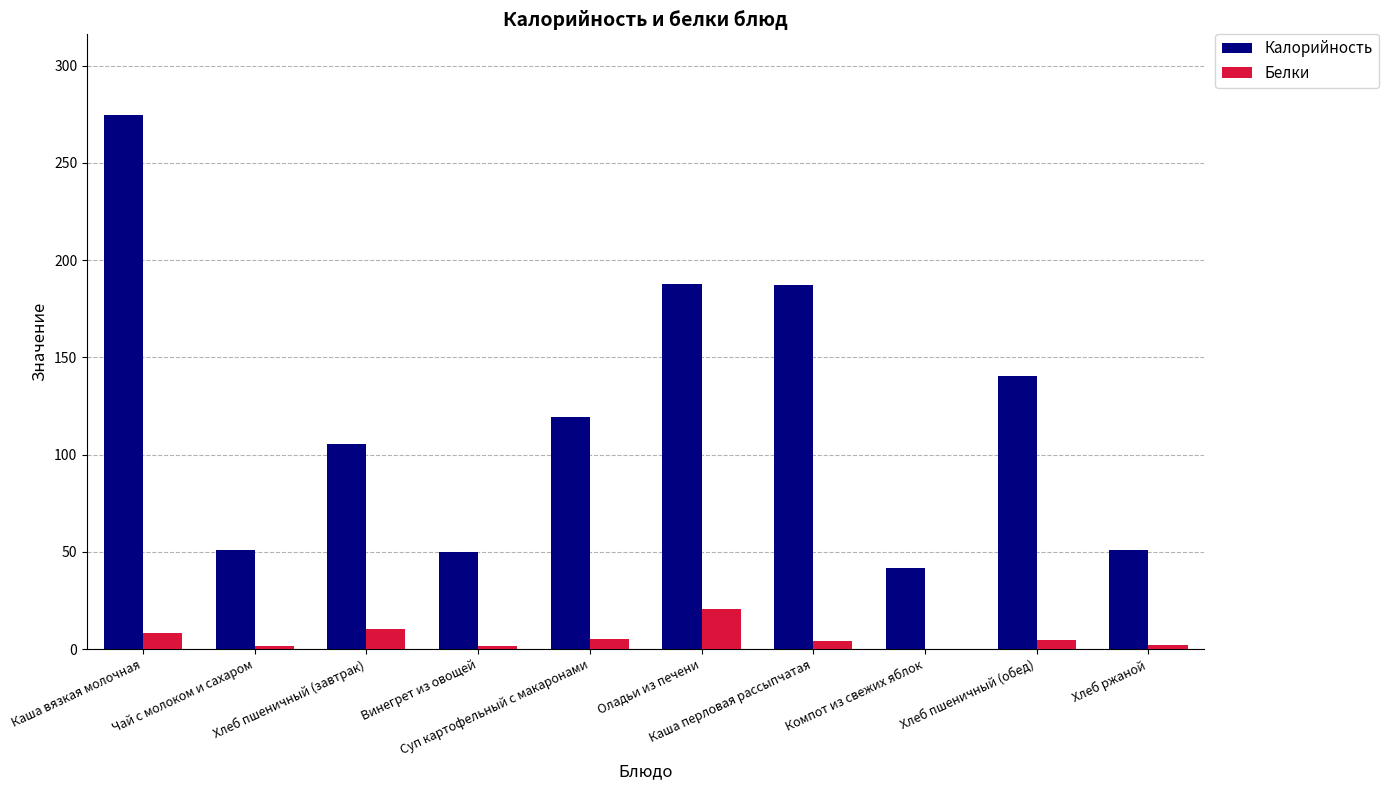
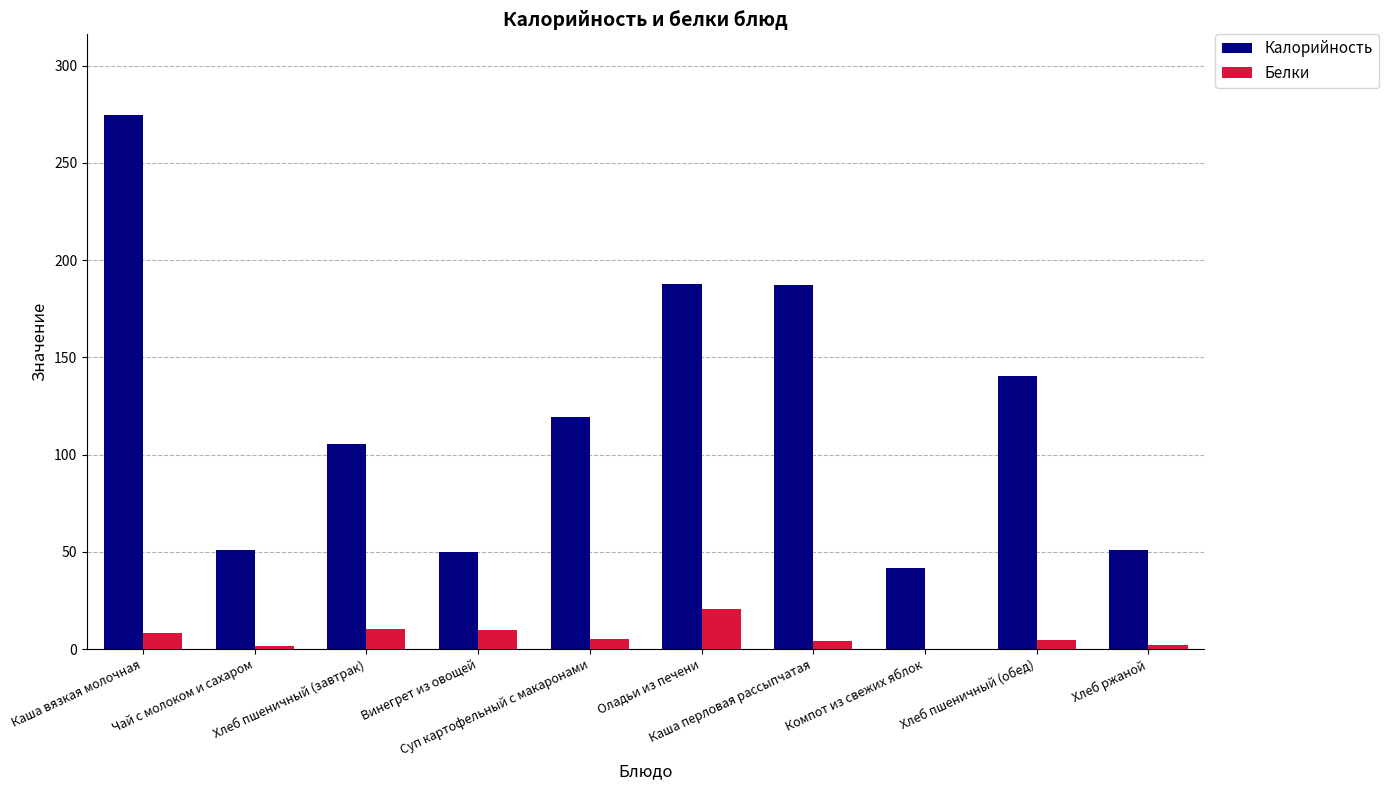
Белки, Винегрет из овощей: 2 -> 10
